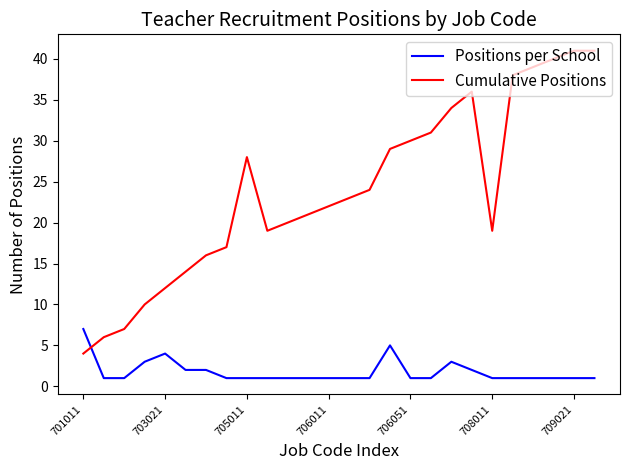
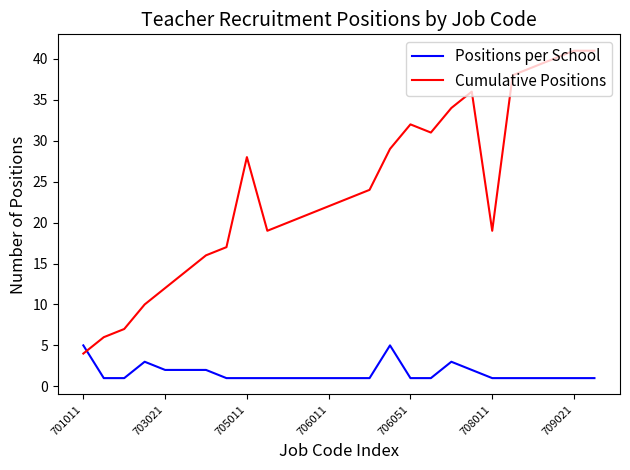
Positions per School, 701011: 7 -> 5
Positions per School, 703021: 4 -> 2
Cumulative Positions, 706051: 30 -> 32
